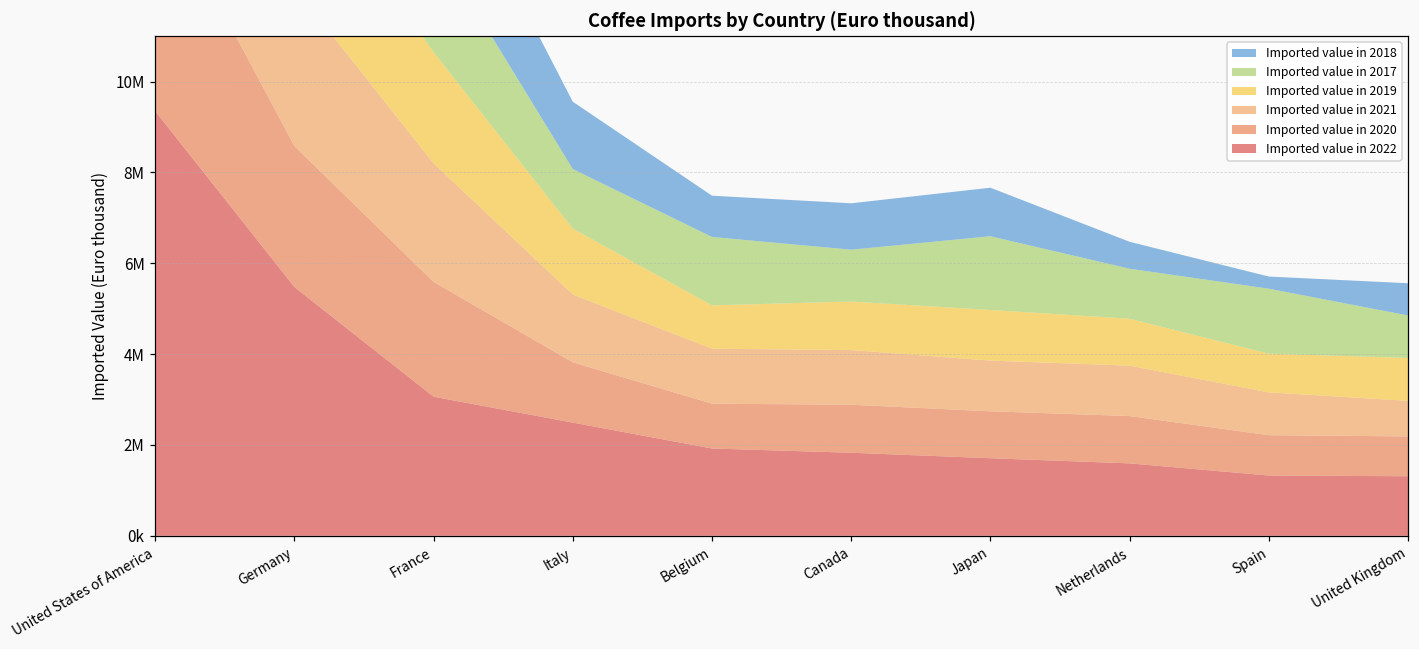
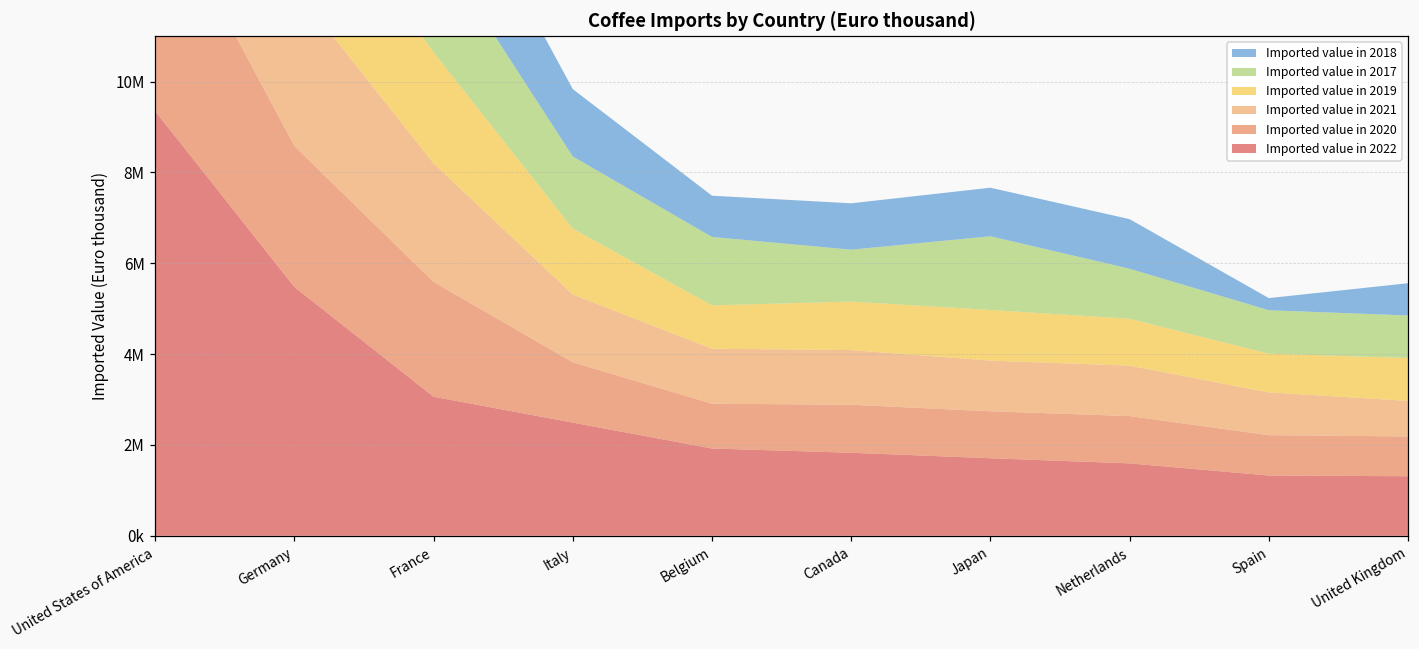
Imported value in 2017, Italy: 1300000 -> 1600000
Imported value in 2018, Netherlands: 600000 -> 1100000
Imported value in 2017, Spain: 1400000 -> 1000000
